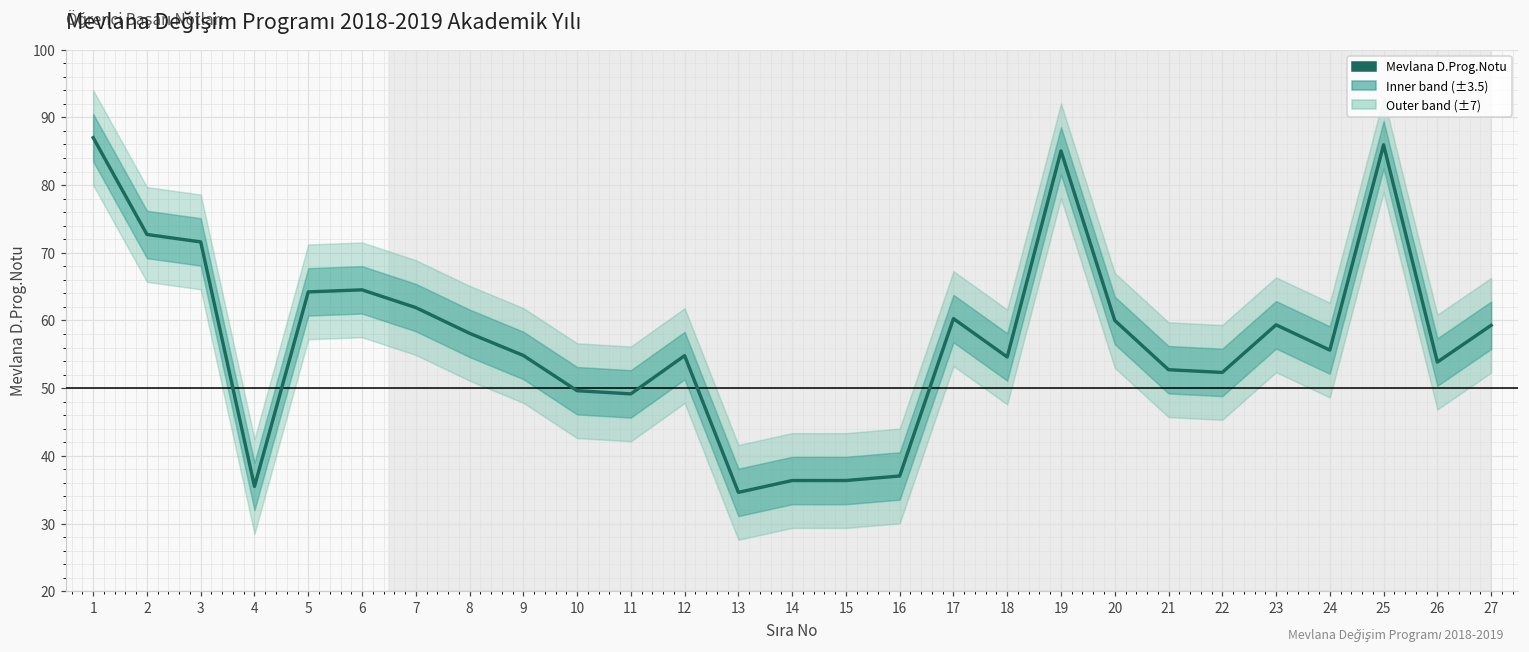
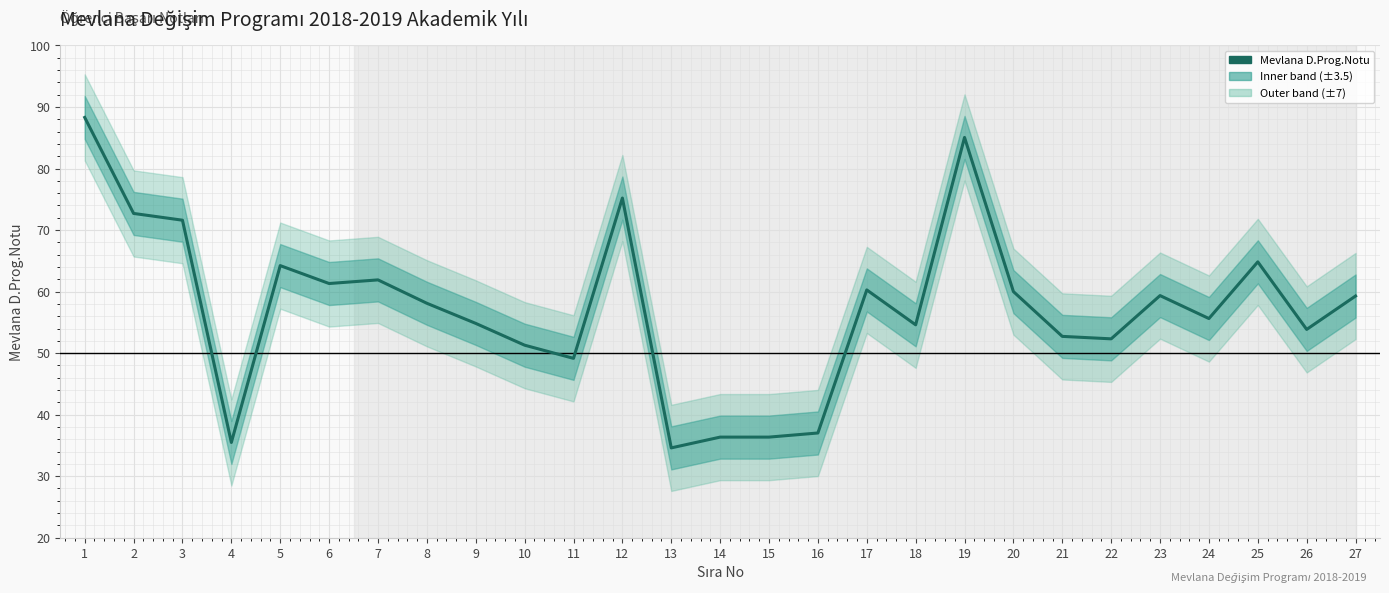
Mevlana D.Prog.Notu, 1: 87 -> 88
Mevlana D.Prog.Notu, 6: 65 -> 61
Mevlana D.Prog.Notu, 10: 50 -> 51
Mevlana D.Prog.Notu, 12: 55 -> 75
Mevlana D.Prog.Notu, 25: 86 -> 65
